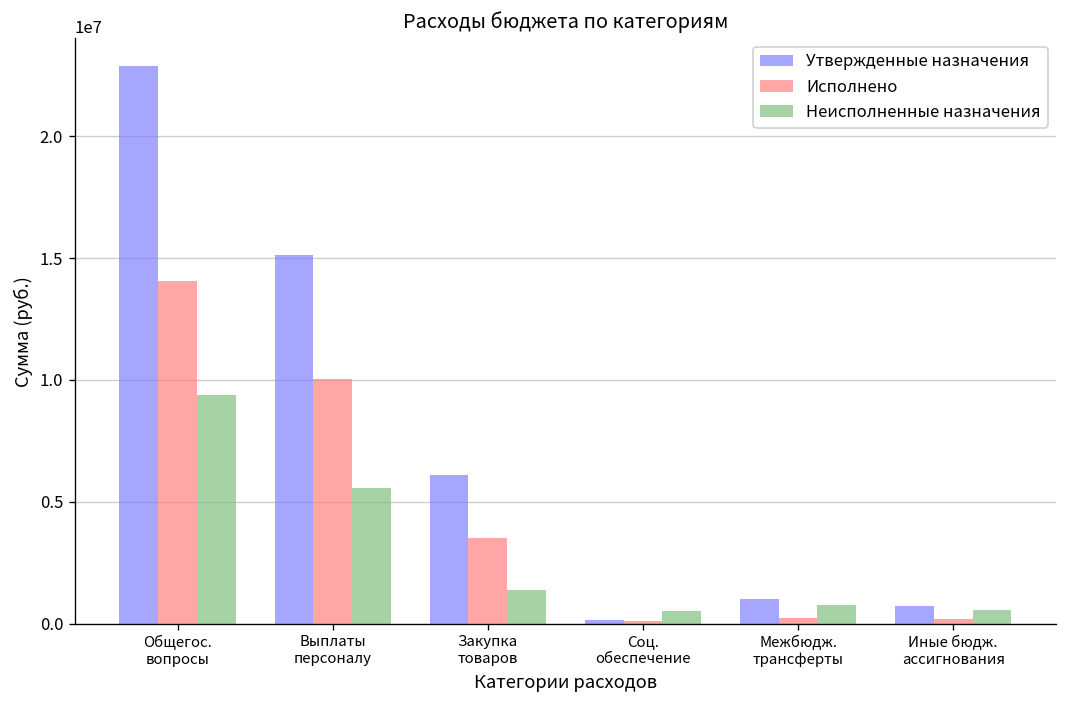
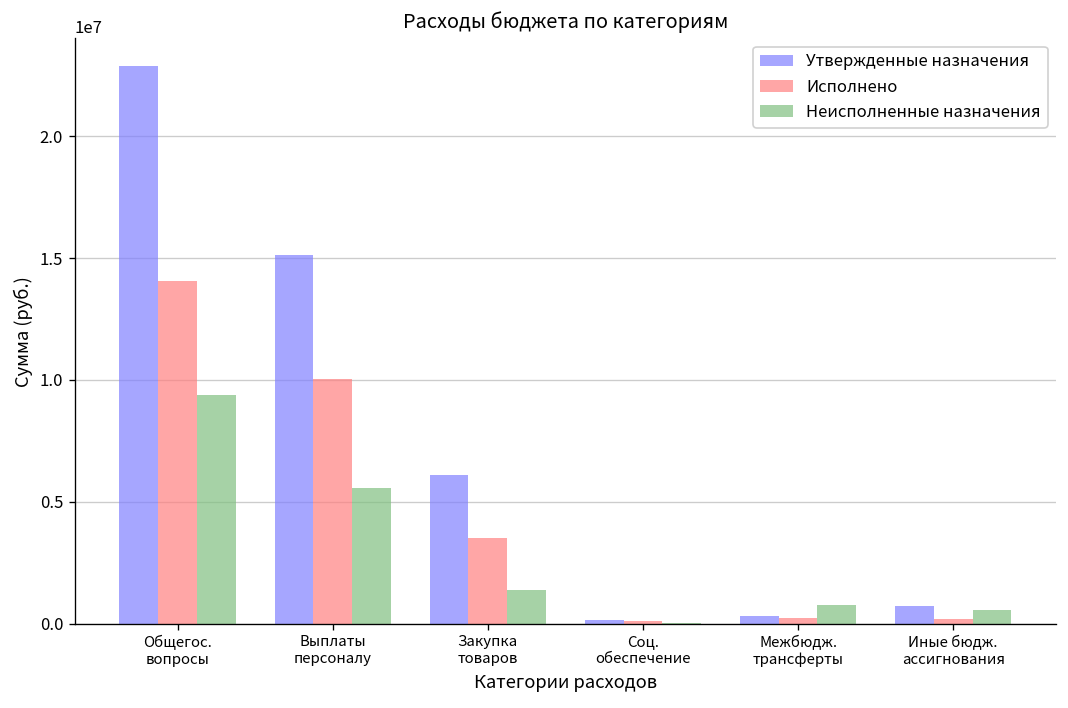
Неисполненные назначения, Соц. обеспечение: 500000 -> 0
Утвержденные назначения, Межбюдж. трансферты: 1000000 -> 300000
